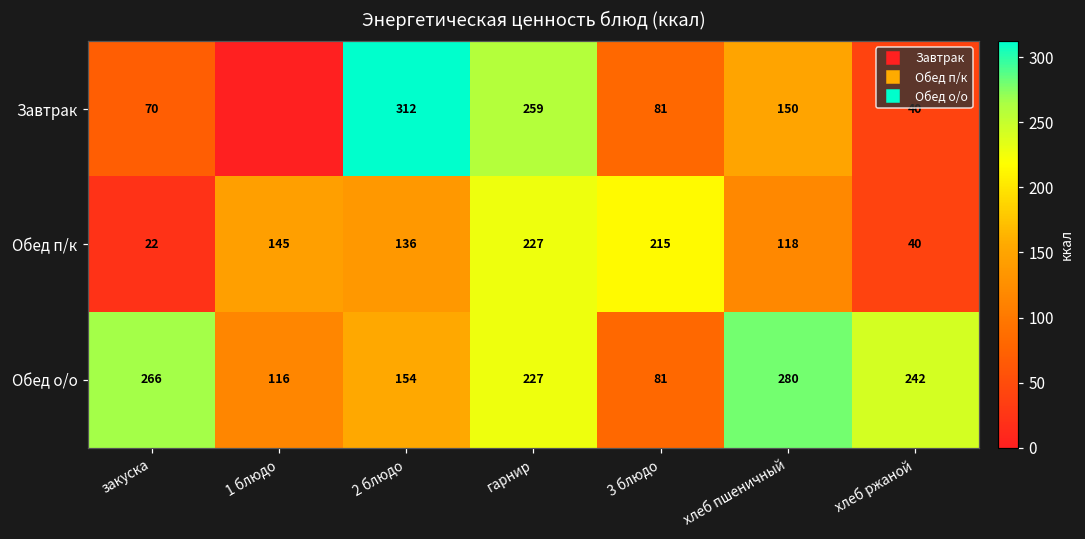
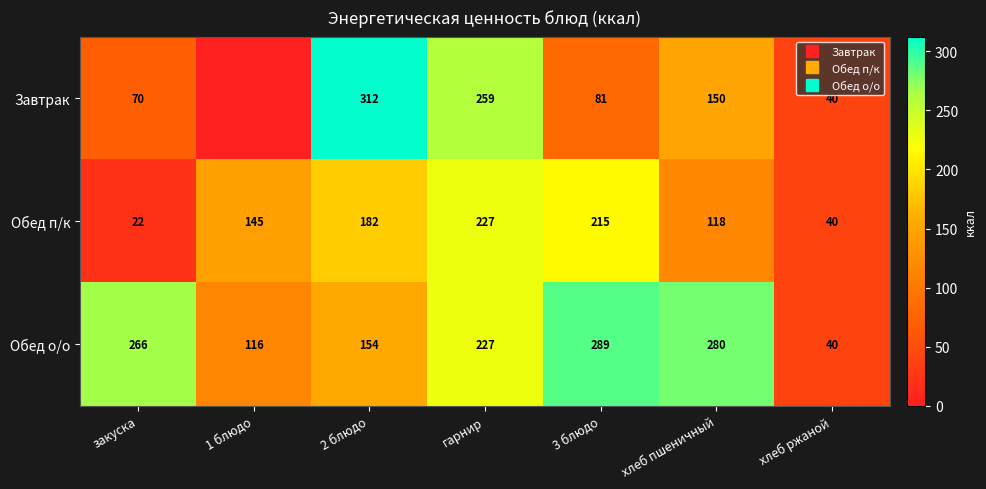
Обед п/к, 2 блюдо: 136 -> 182
Обед о/о, 3 блюдо: 81 -> 289
Обед о/о, хлеб ржаной: 242 -> 40
